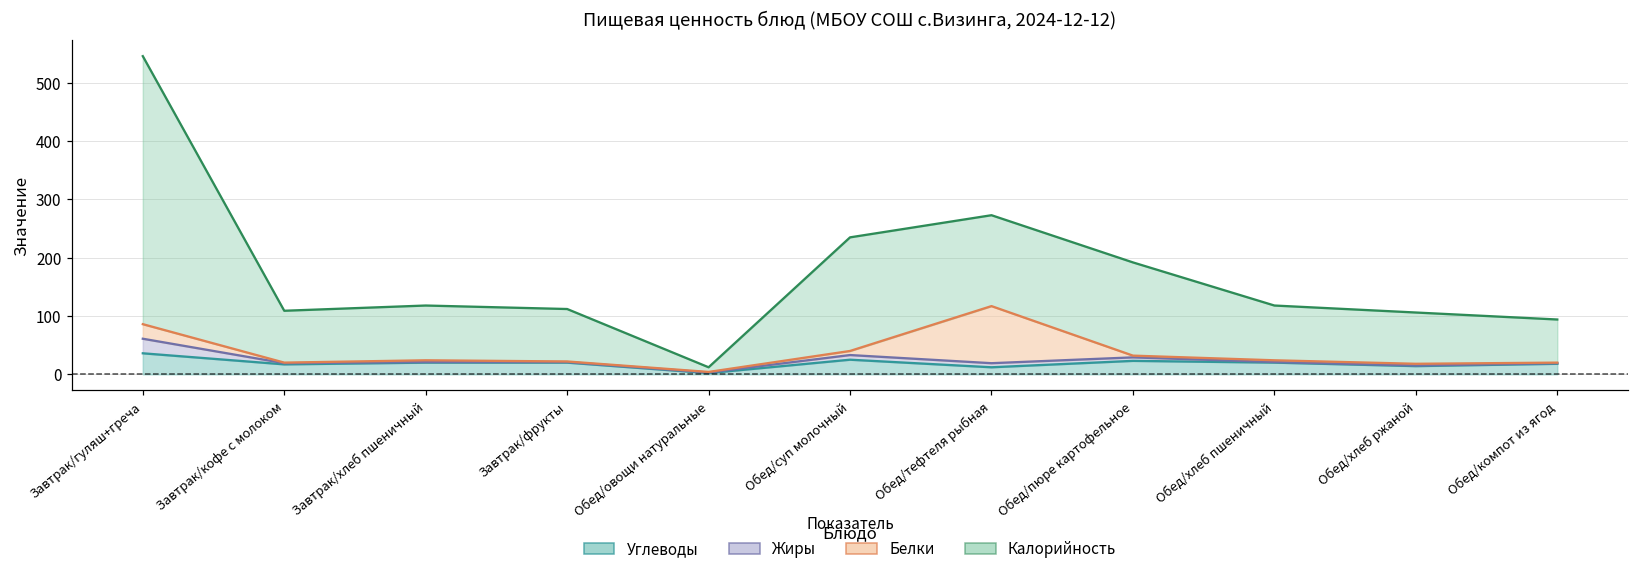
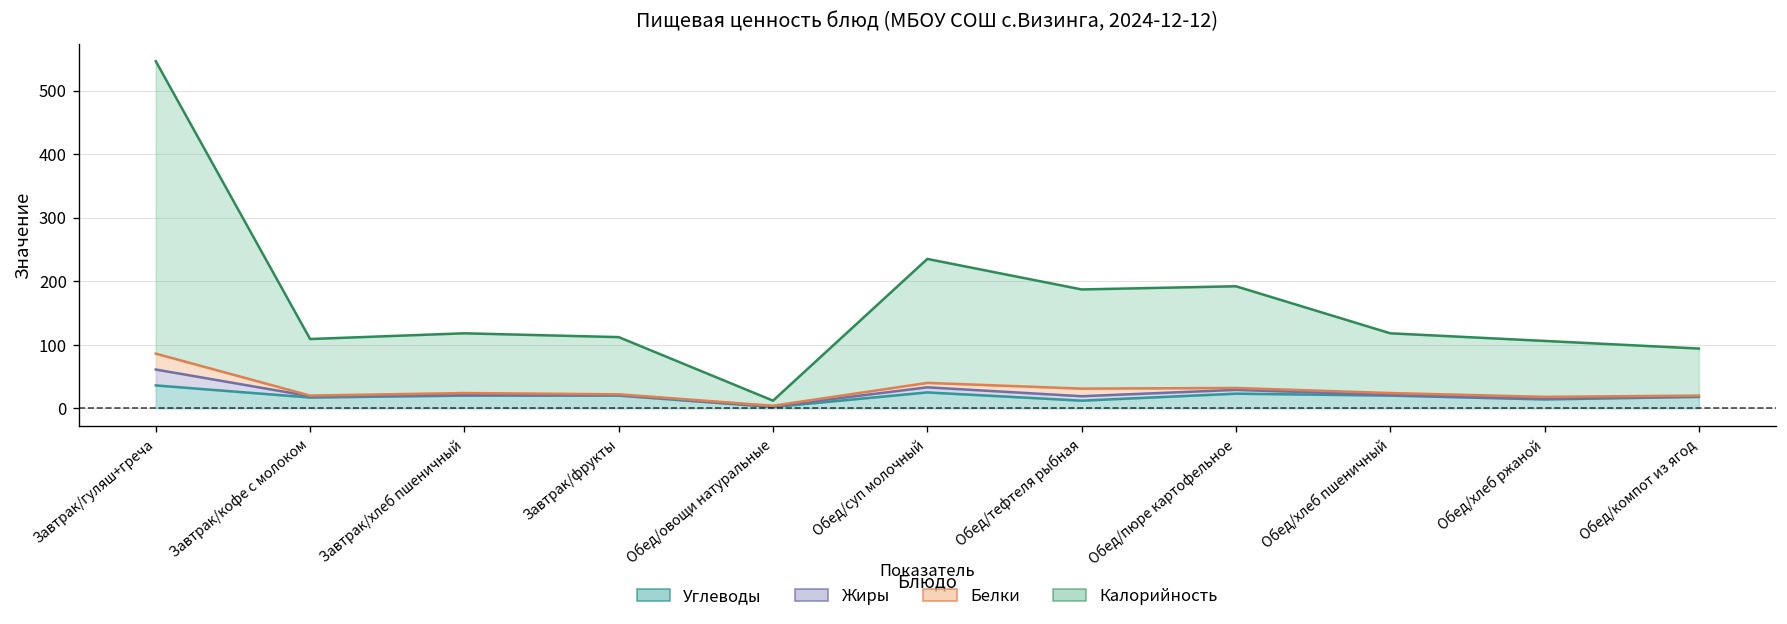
Белки, Обед/тефтеля рыбная: 100 -> 10
